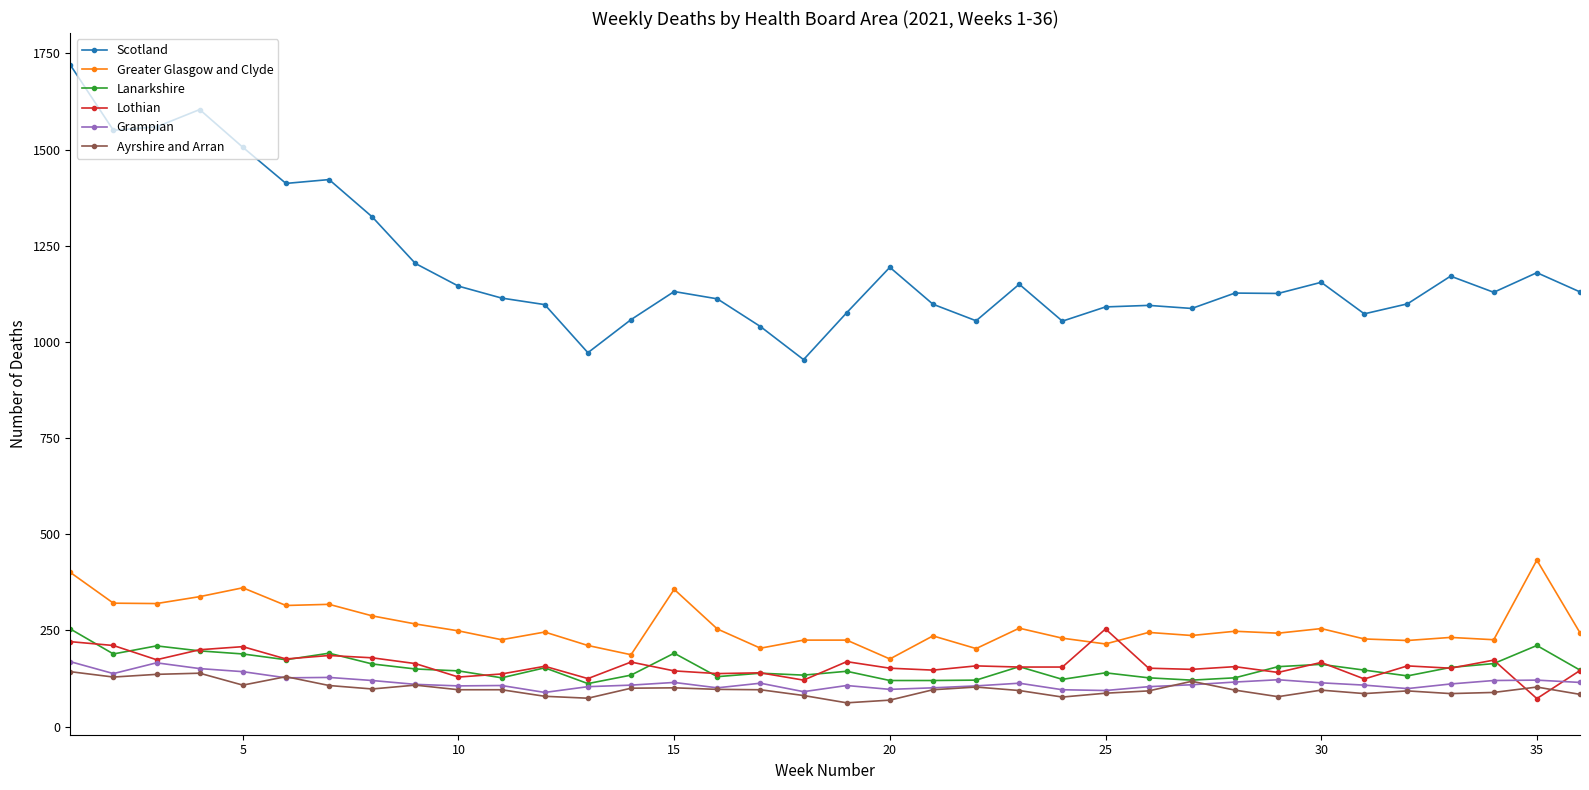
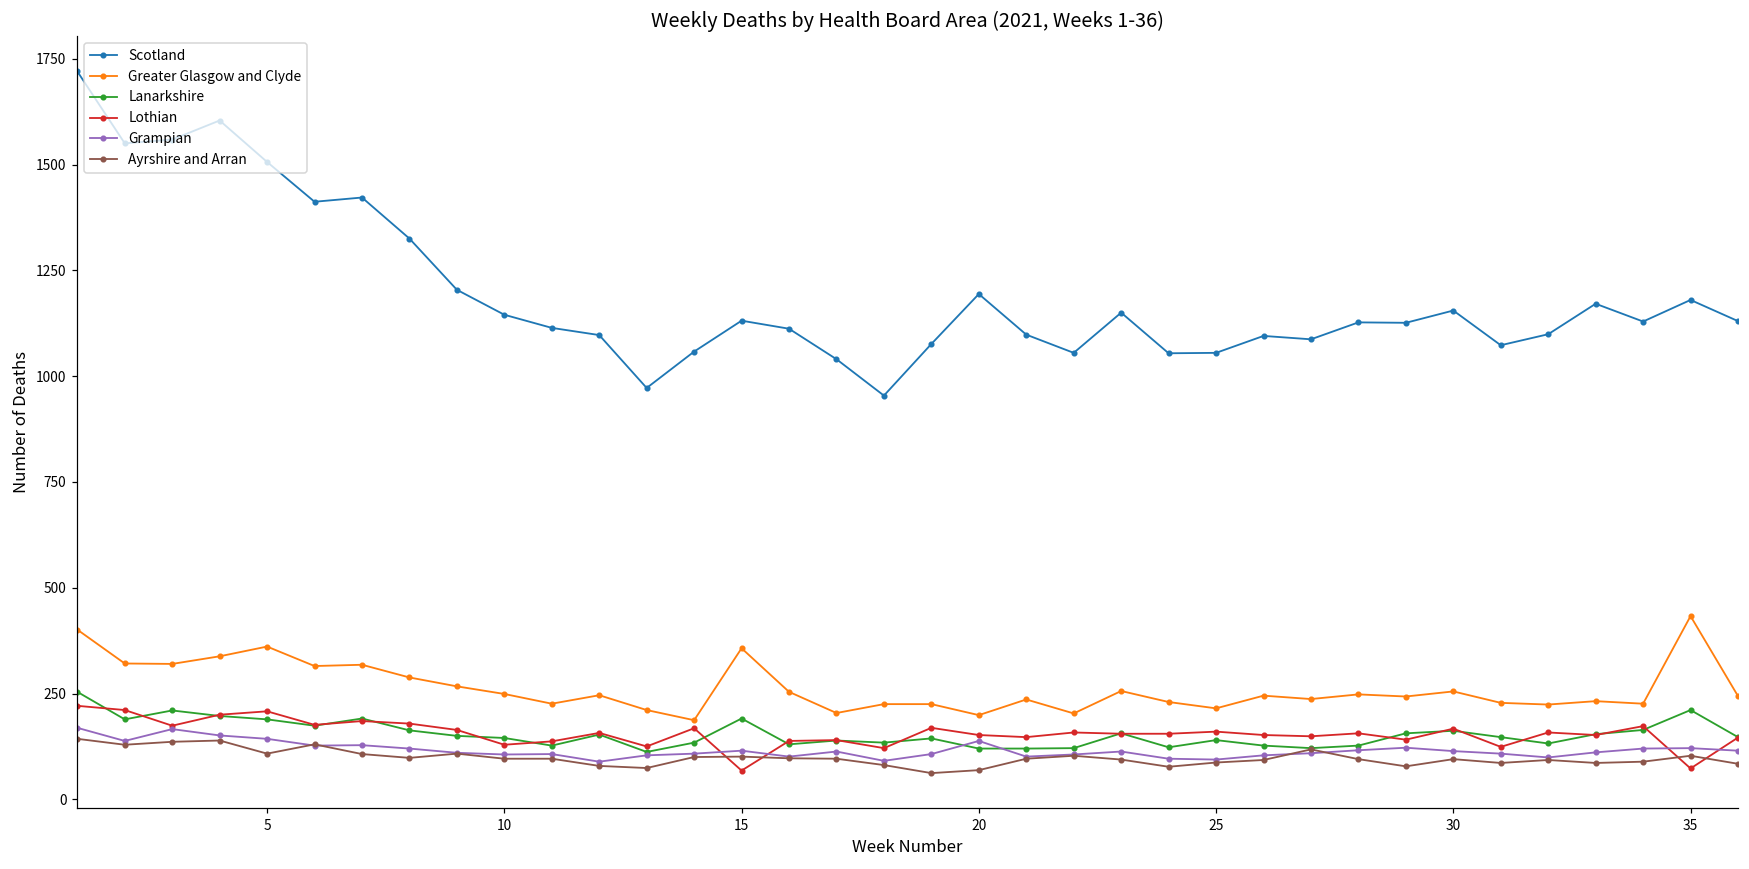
Lothian, 15: 150 -> 70
Greater Glasgow and Clyde, 20: 180 -> 200
Grampian, 20: 100 -> 140
Scotland, 25: 1090 -> 1060
Lothian, 25: 250 -> 160
